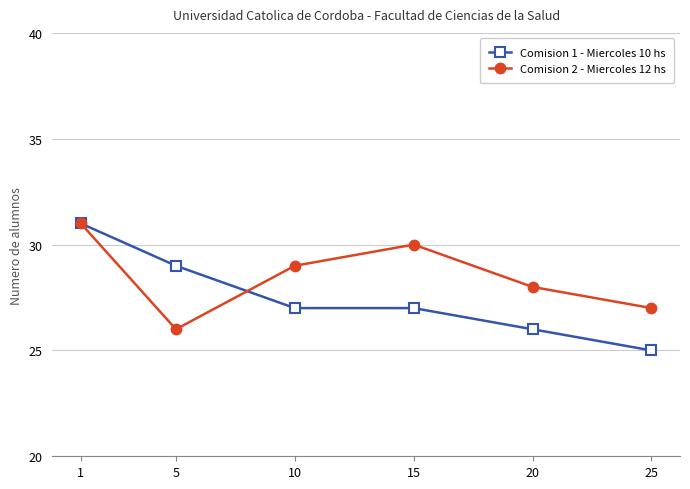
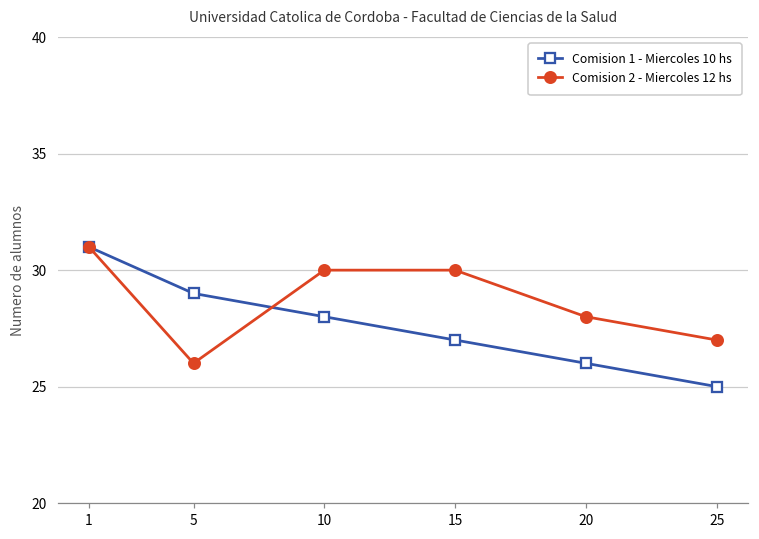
Comision 1 - Miercoles 10 hs, 10: 27 -> 28
Comision 2 - Miercoles 12 hs, 10: 29 -> 30
